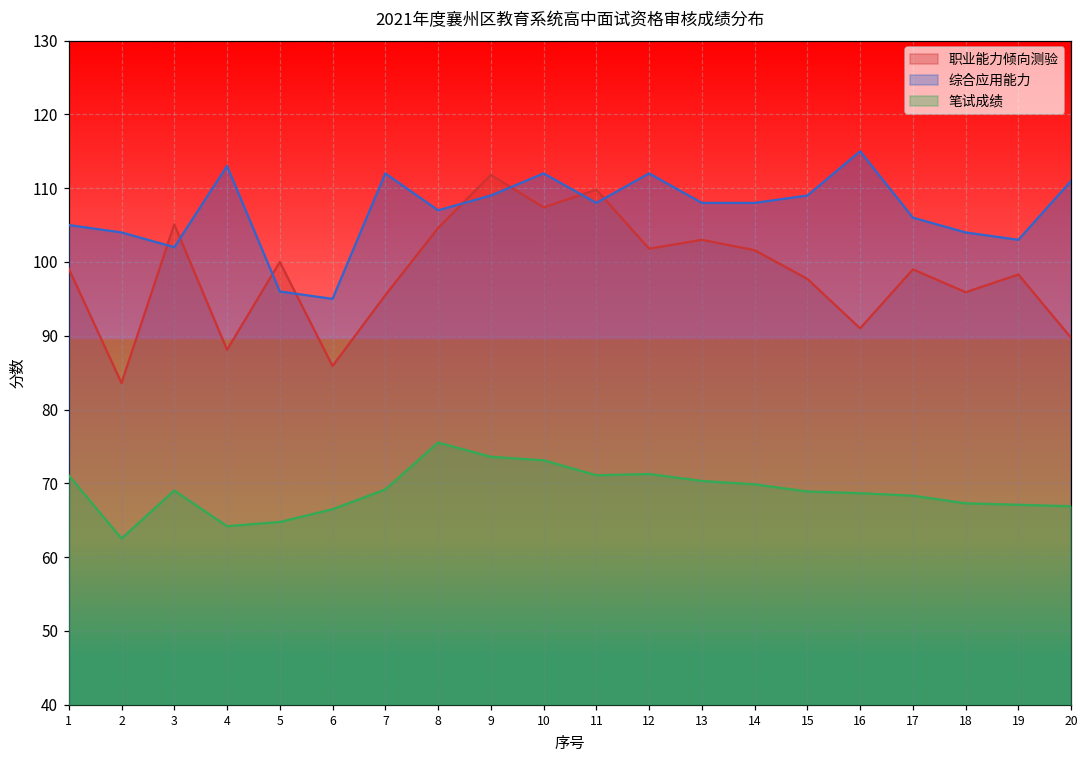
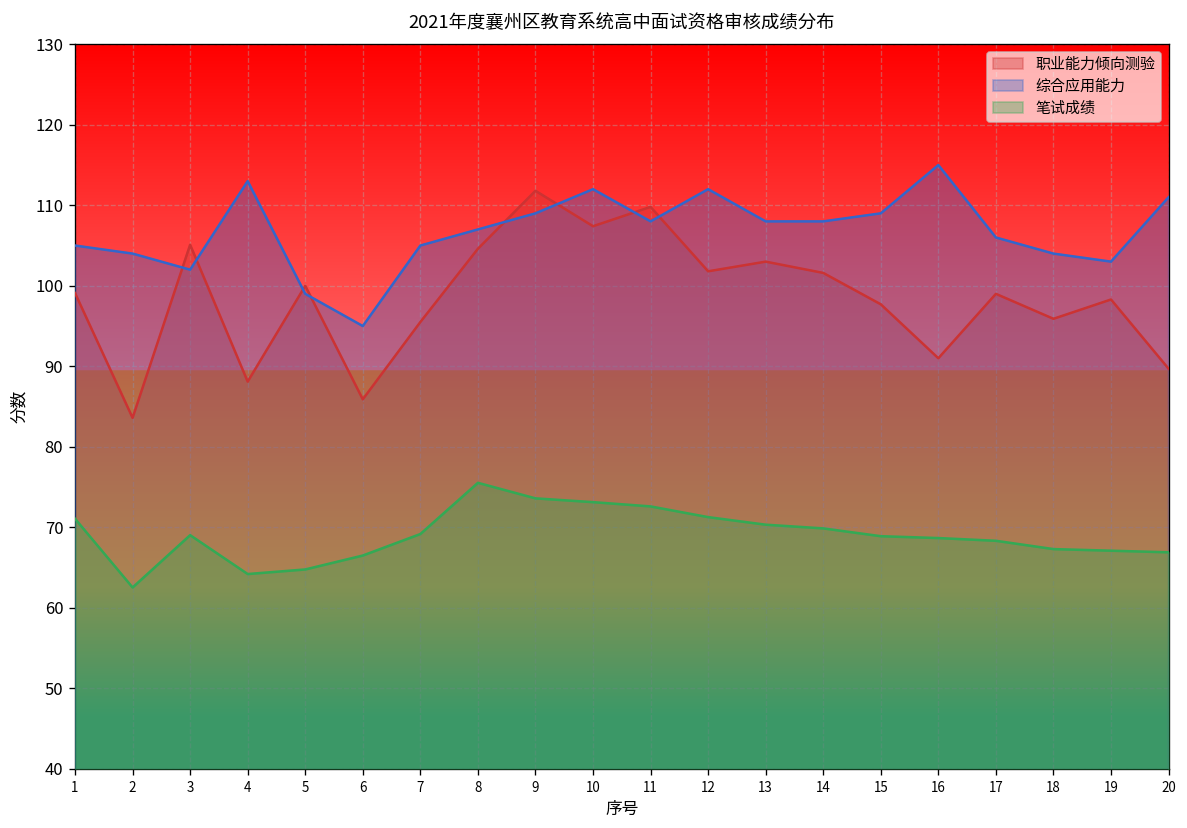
综合应用能力, 5: 96 -> 99
综合应用能力, 7: 112 -> 105
笔试成绩, 11: 71 -> 73
